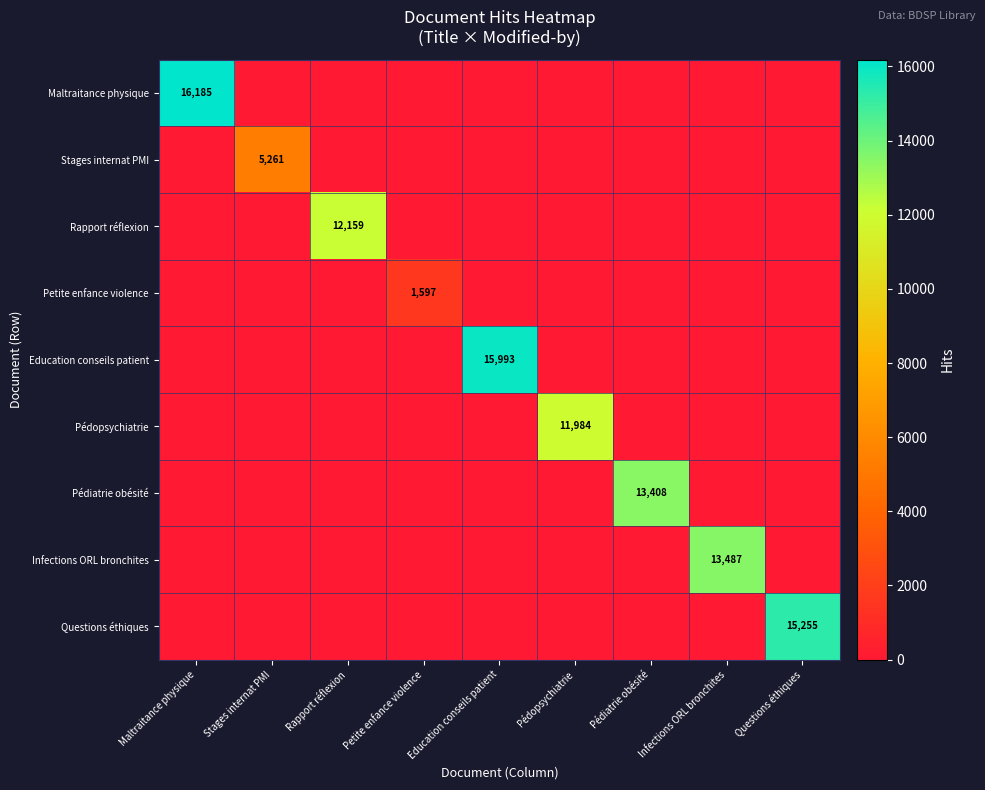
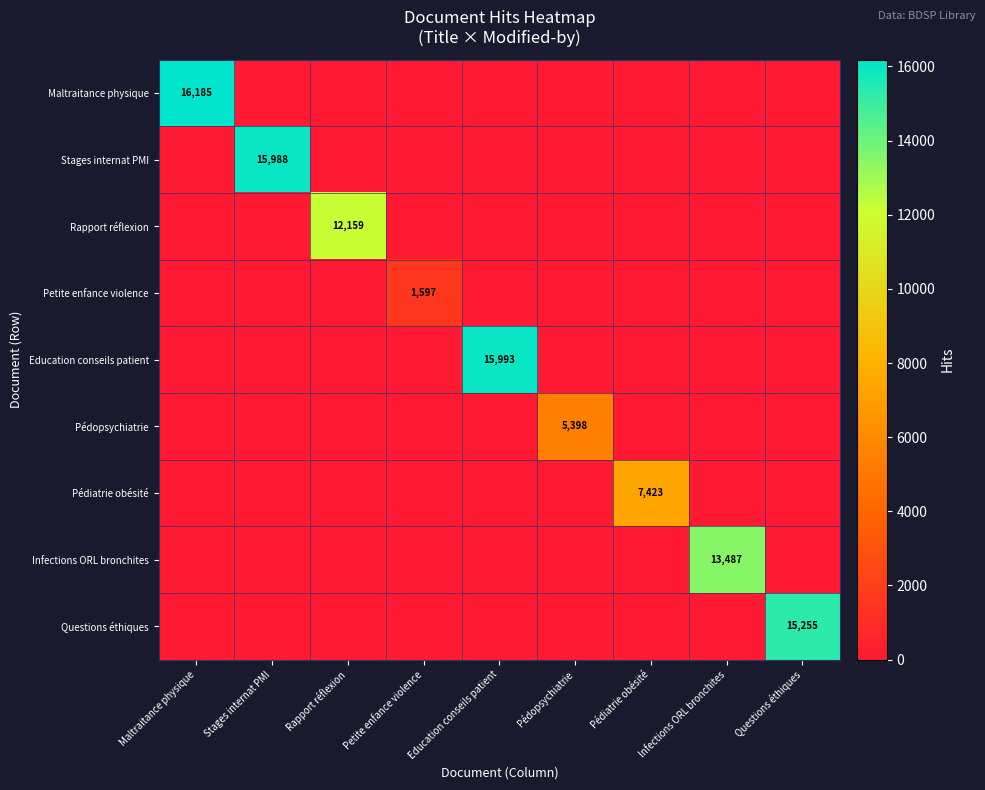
Stages internat PMI, Stages internat PMI: 5,261 -> 15,988
Pédopsychiatrie, Pédopsychiatrie: 11,984 -> 5,398
Pédiatrie obésité, Pédiatrie obésité: 13,408 -> 7,423
